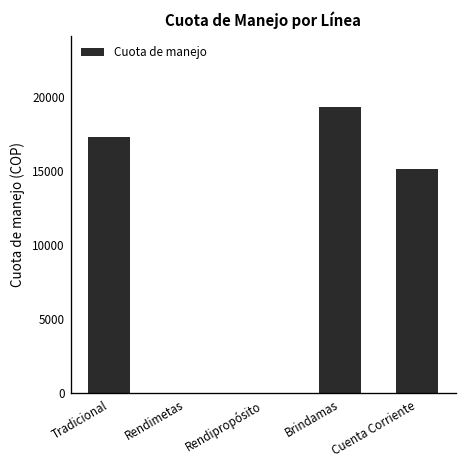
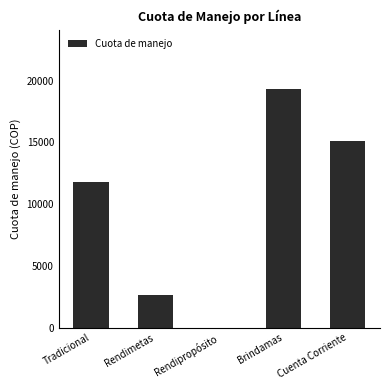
Tradicional: 17300 -> 11800
Rendimetas: 0 -> 2600
